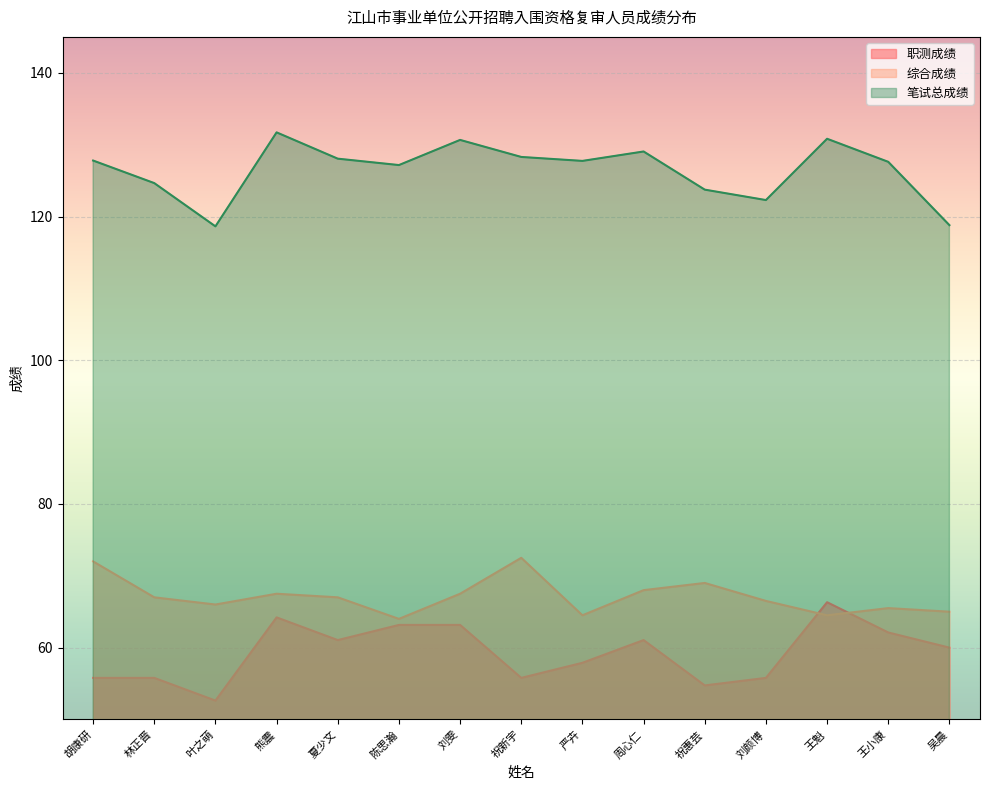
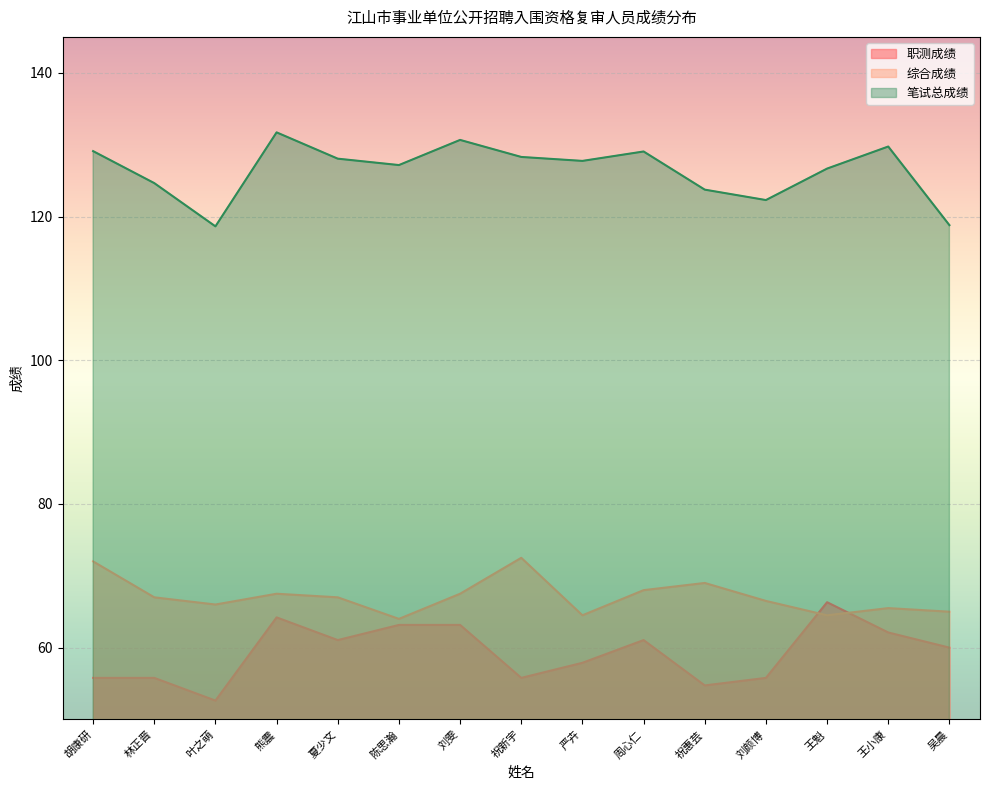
笔试总成绩, 胡康研: 128 -> 129
笔试总成绩, 王魁: 131 -> 127
笔试总成绩, 王小康: 128 -> 130
